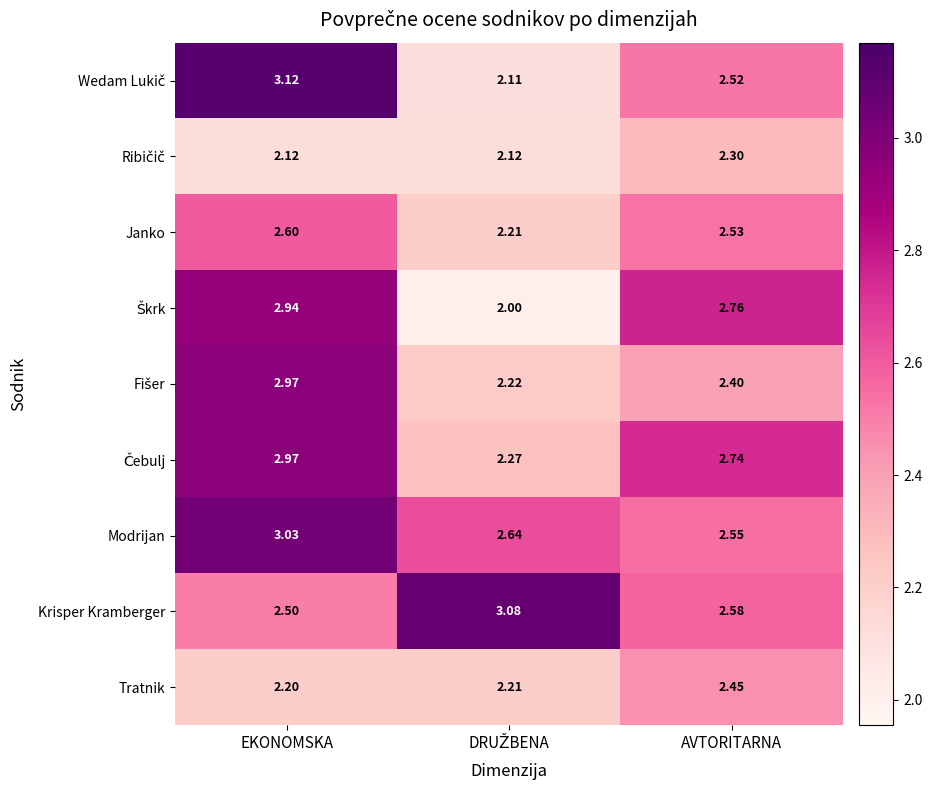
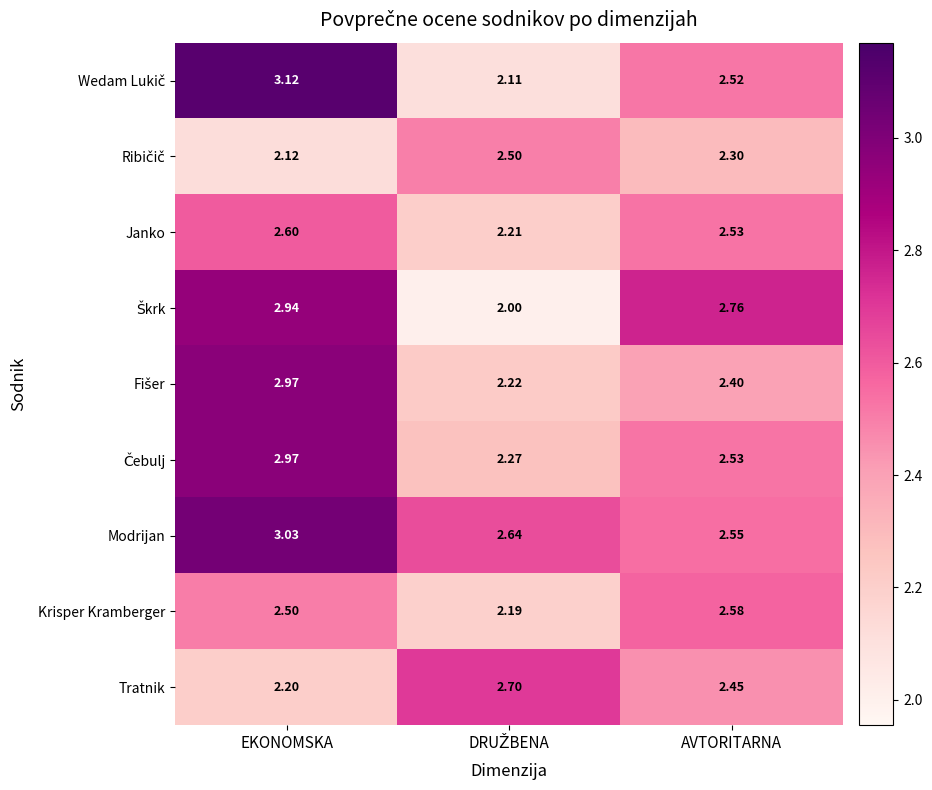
Ribičič, DRUŽBENA: 2.12 -> 2.50
Čebulj, AVTORITARNA: 2.74 -> 2.53
Krisper Kramberger, DRUŽBENA: 3.08 -> 2.19
Tratnik, DRUŽBENA: 2.21 -> 2.70
